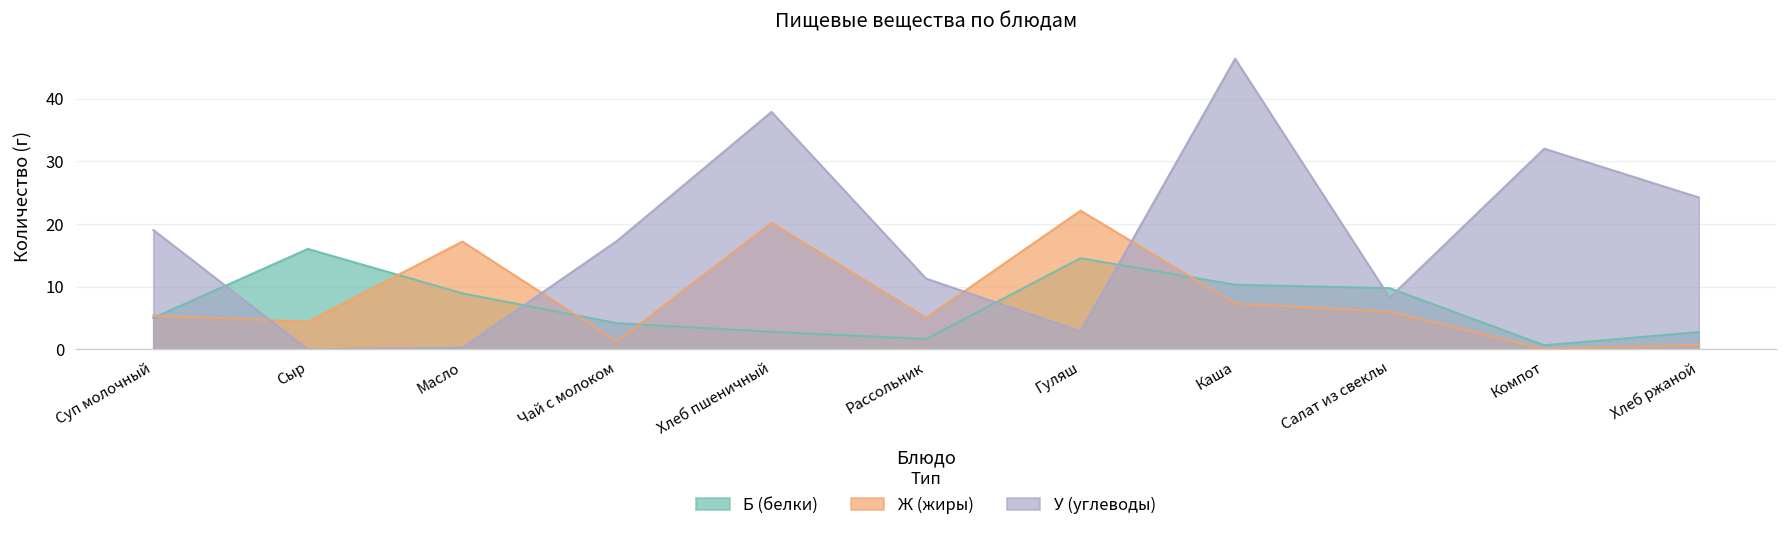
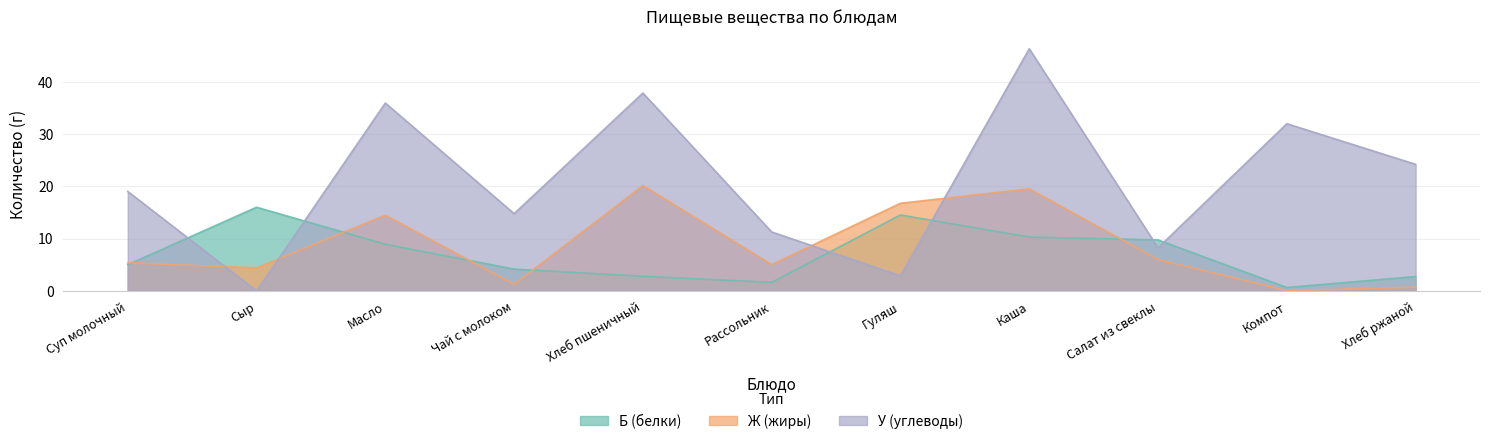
Ж (жиры), Масло: 17 -> 15
У (углеводы), Масло: 0 -> 36
У (углеводы), Чай с молоком: 17 -> 15
Ж (жиры), Гуляш: 22 -> 17
Ж (жиры), Каша: 7 -> 20
